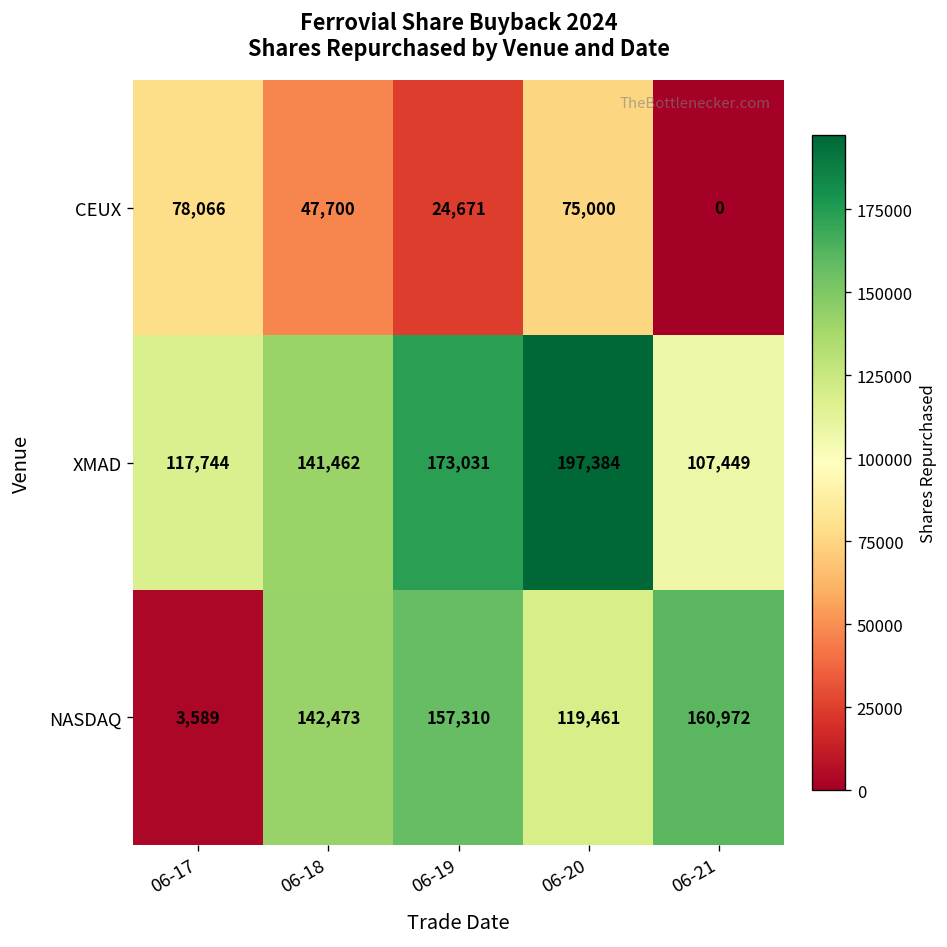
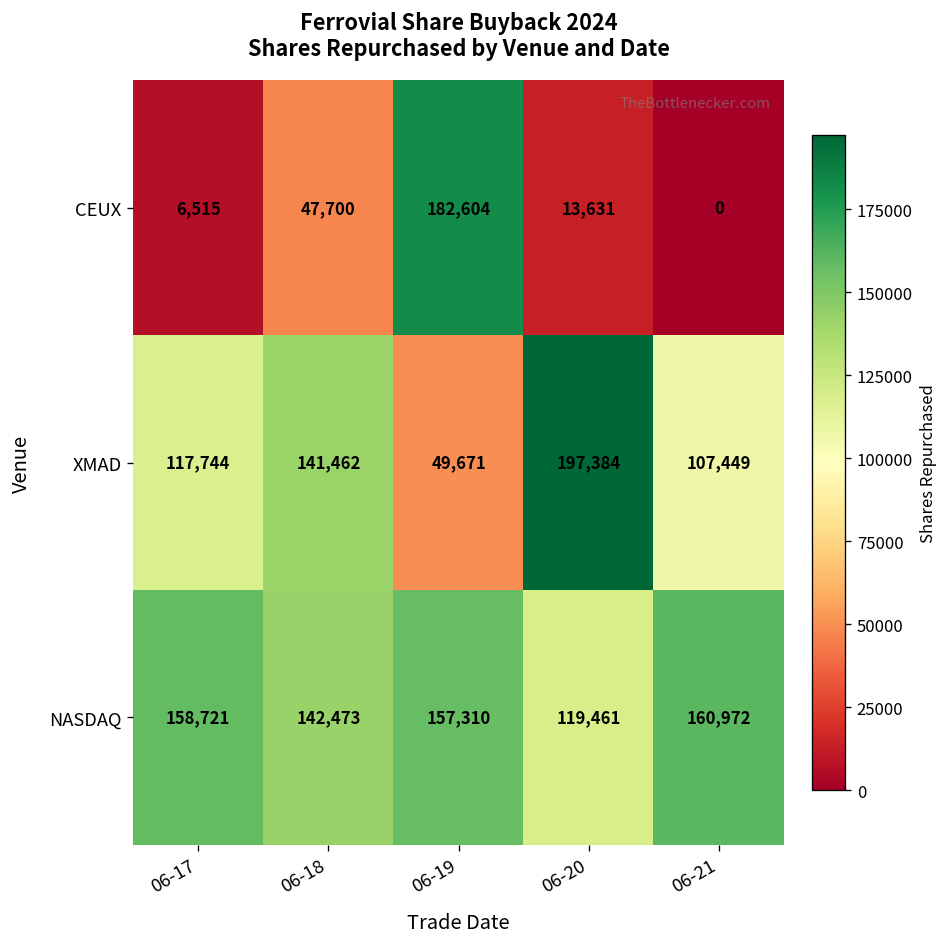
CEUX, 06-17: 78,066 -> 6,515
CEUX, 06-19: 24,671 -> 182,604
CEUX, 06-20: 75,000 -> 13,631
XMAD, 06-19: 173,031 -> 49,671
NASDAQ, 06-17: 3,589 -> 158,721
